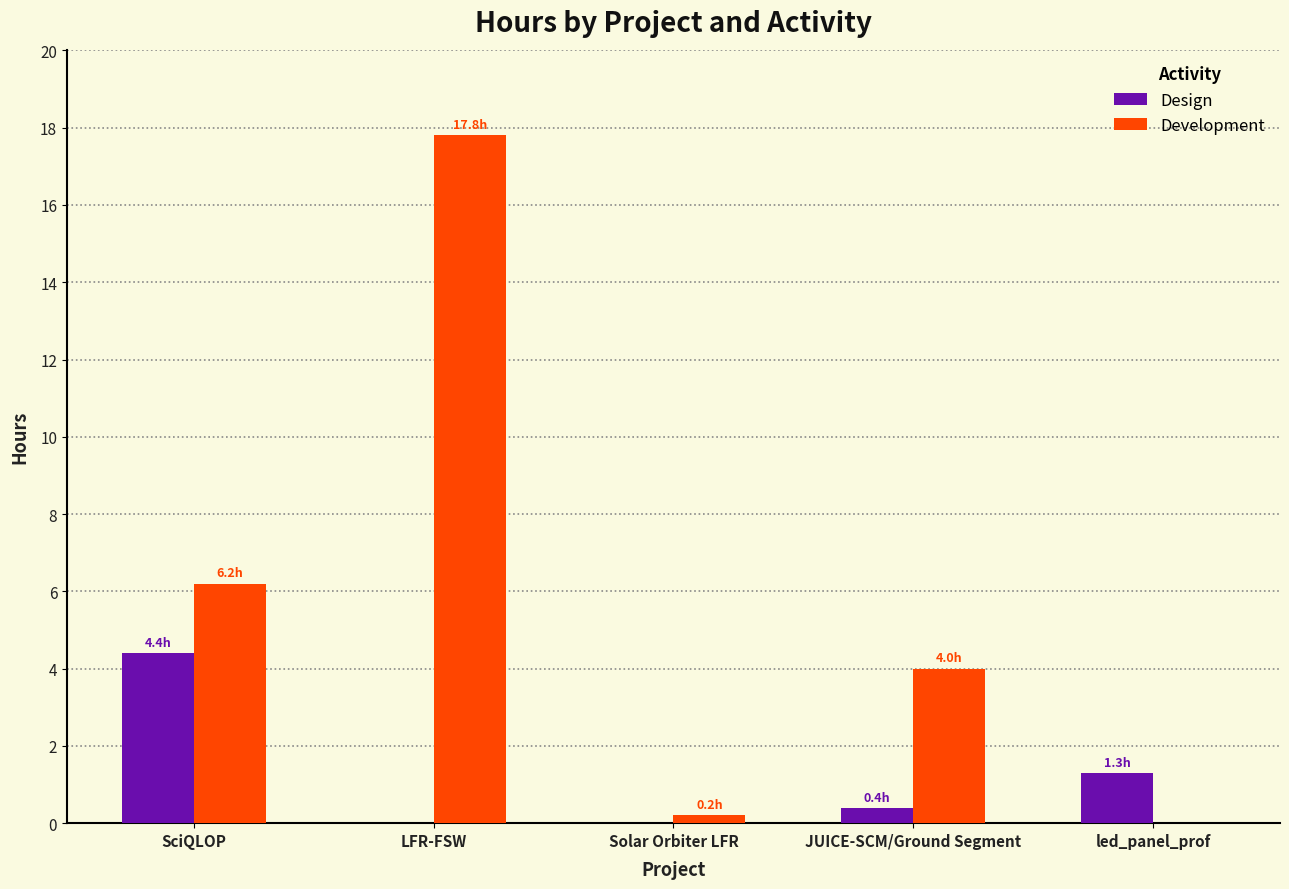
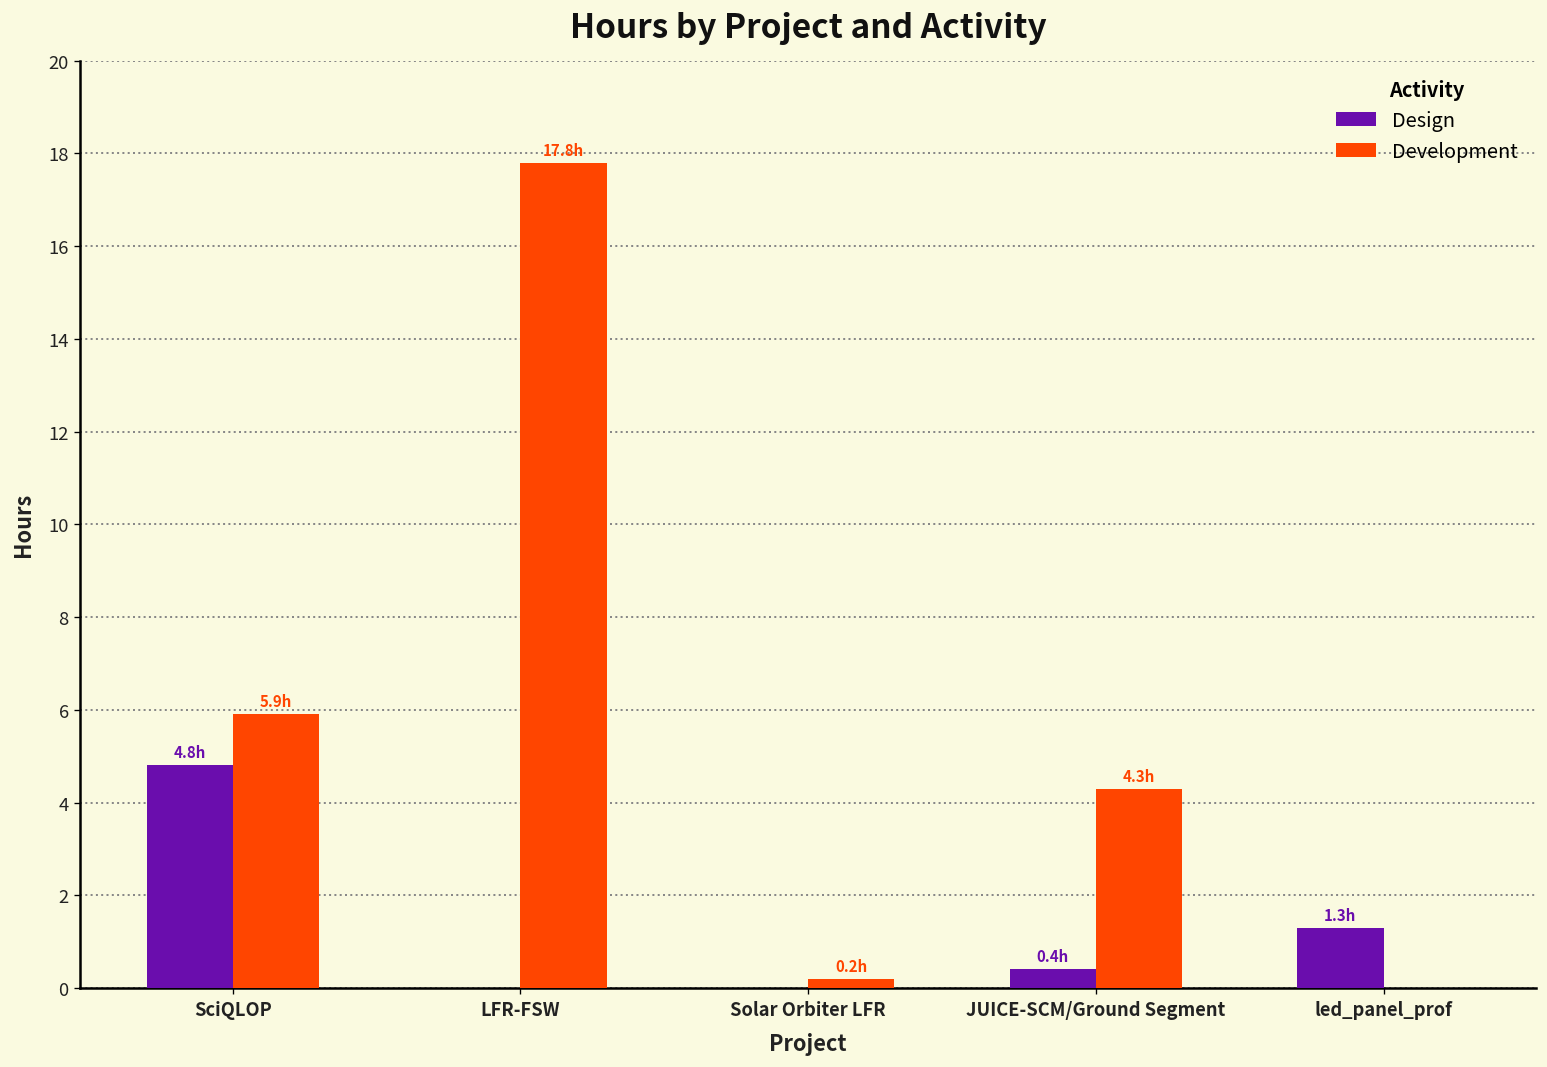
Design, SciQLOP: 4.4h -> 4.8h
Development, SciQLOP: 6.2h -> 5.9h
Development, JUICE-SCM/Ground Segment: 4.0h -> 4.3h
